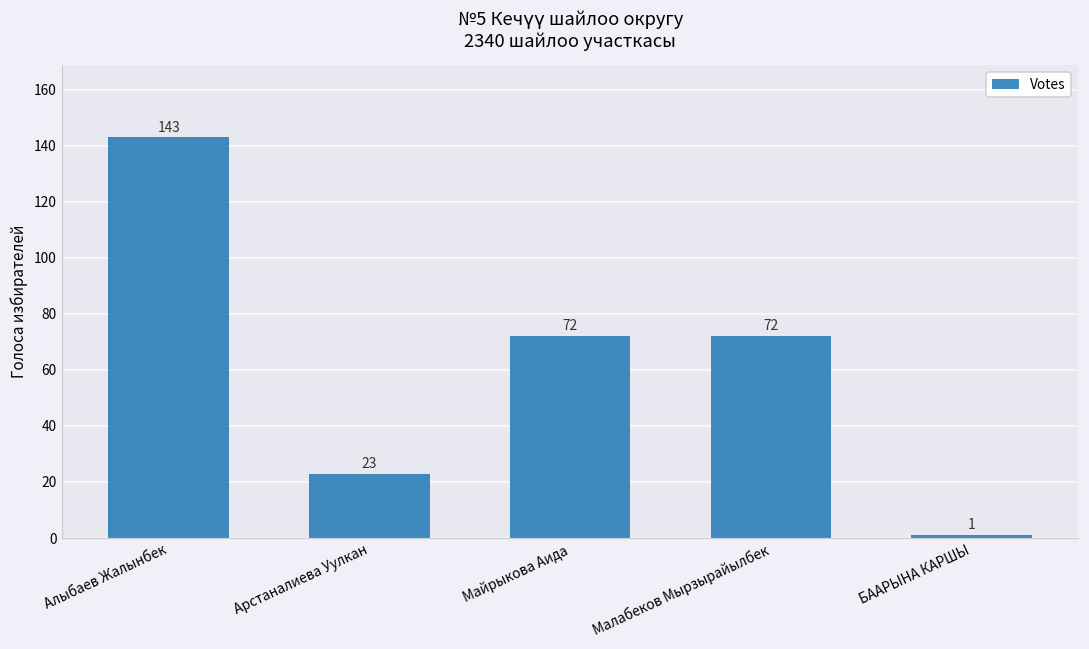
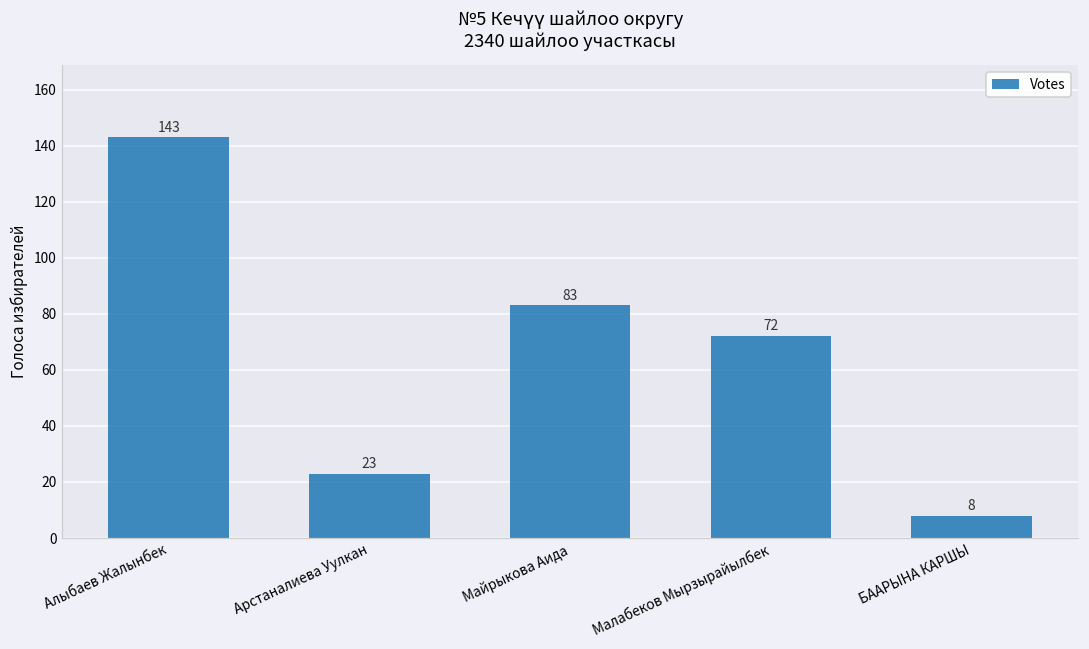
Майрыкова Аида: 72 -> 83
БААРЫНА КАРШЫ: 1 -> 8
